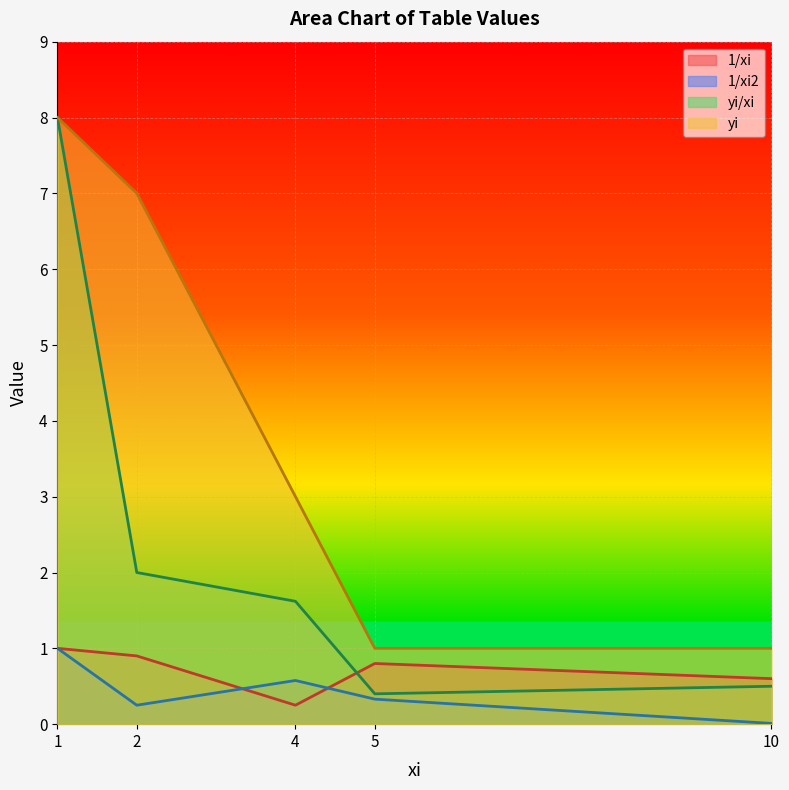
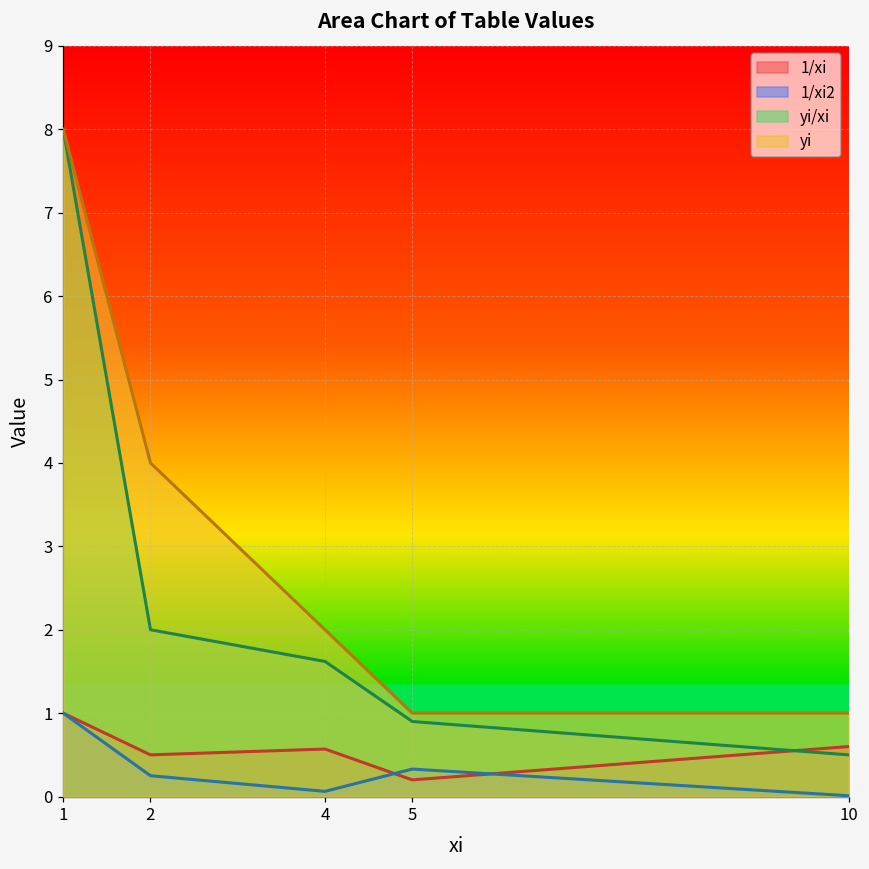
1/xi, 2: 0.9 -> 0.5
yi, 2: 7 -> 4
1/xi, 4: 0.3 -> 0.6
1/xi2, 4: 0.6 -> 0.1
yi, 4: 3 -> 2
1/xi, 5: 0.8 -> 0.2
yi/xi, 5: 0.4 -> 0.9
